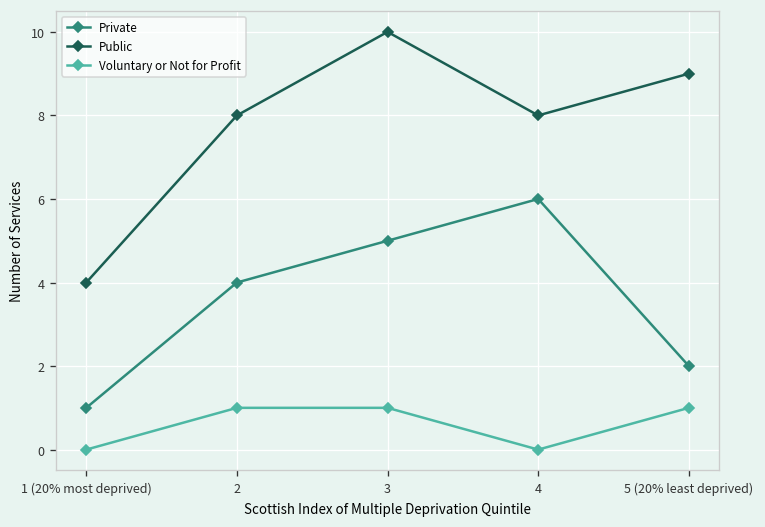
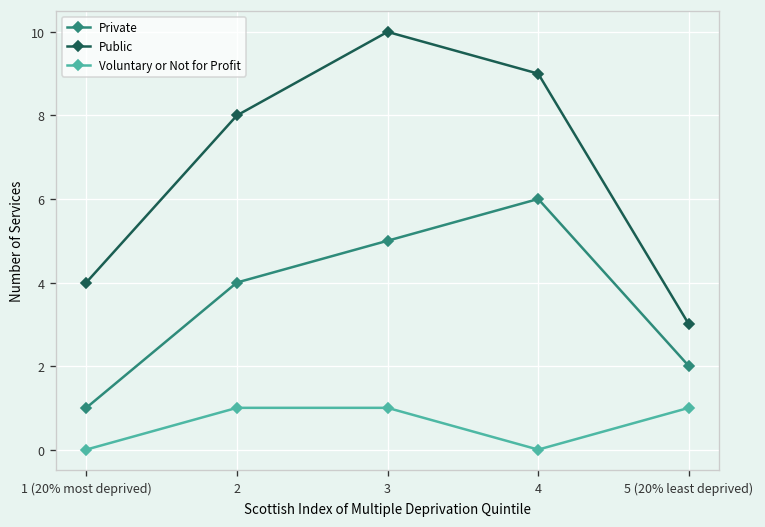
Public, 4: 8 -> 9
Public, 5 (20% least deprived): 9 -> 3
